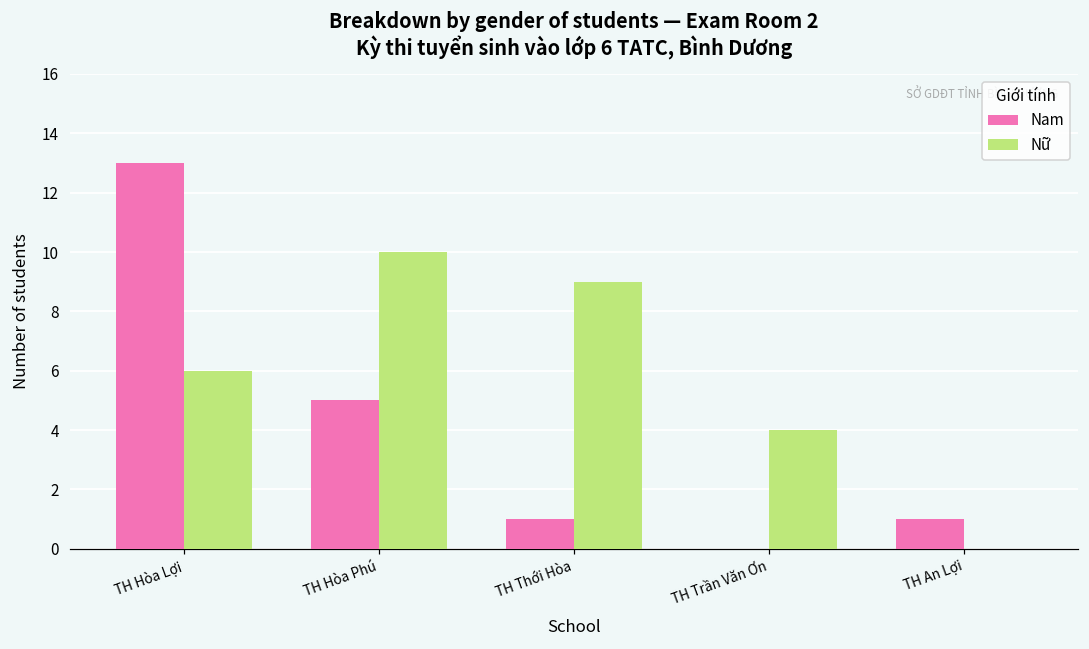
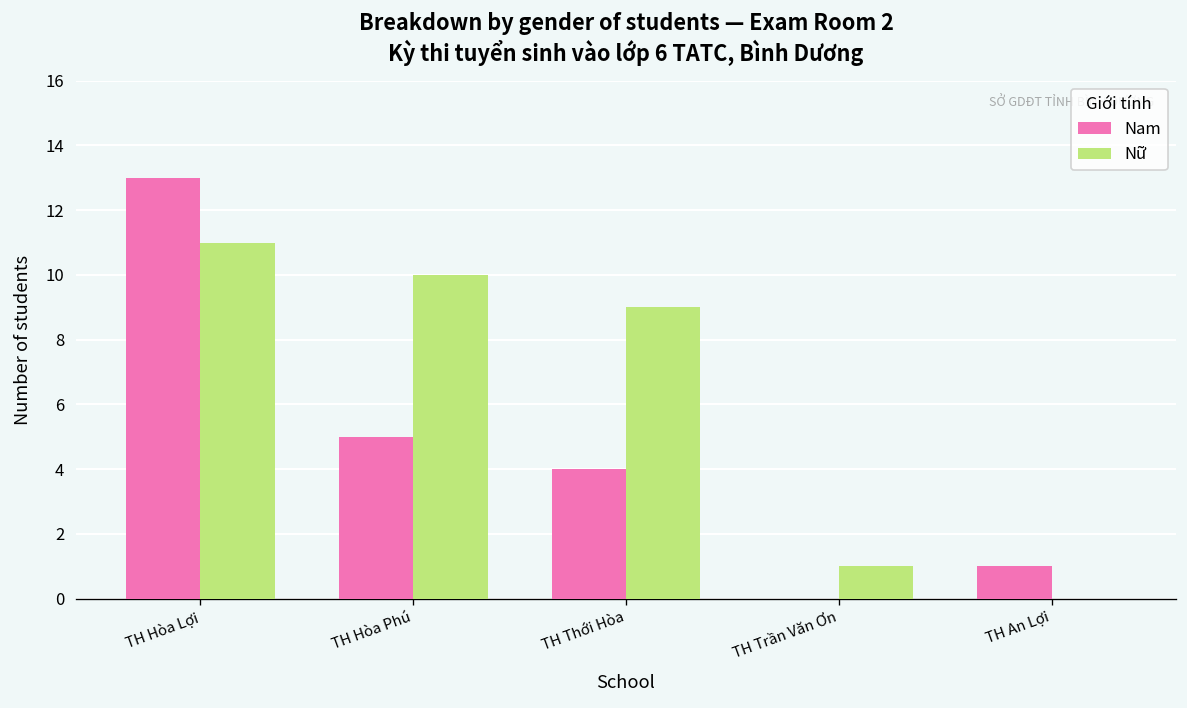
Nữ, TH Hòa Lợi: 6 -> 11
Nam, TH Thới Hòa: 1 -> 4
Nữ, TH Trần Văn Ơn: 4 -> 1
